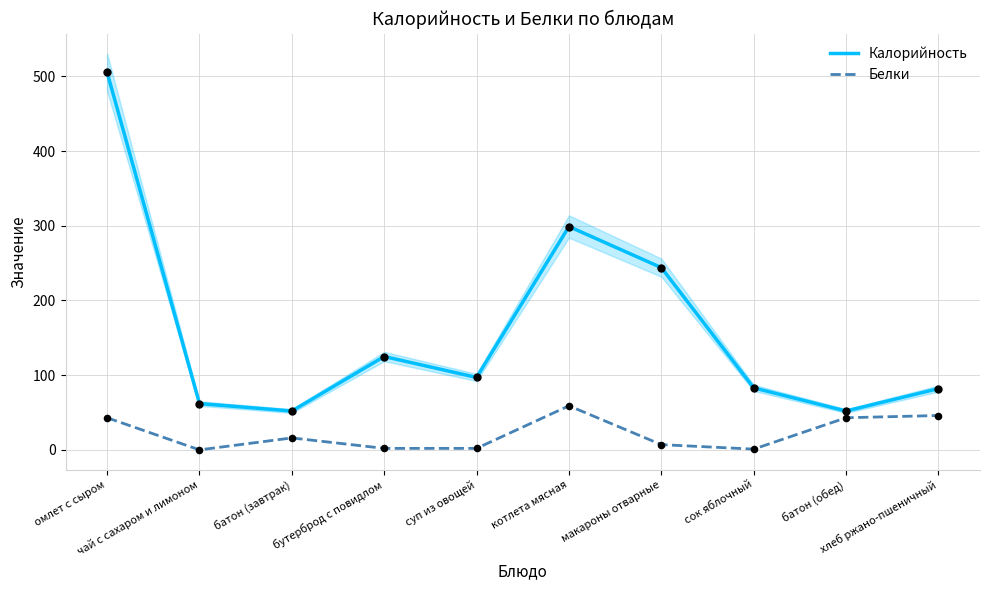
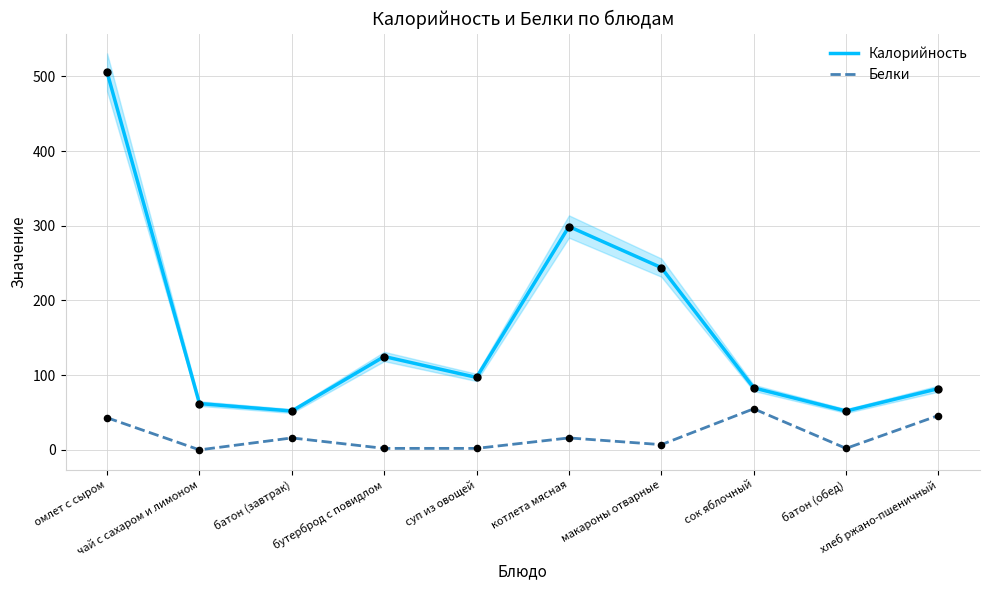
Белки, котлета мясная: 60 -> 20
Белки, сок яблочный: 0 -> 60
Белки, батон (обед): 40 -> 0
